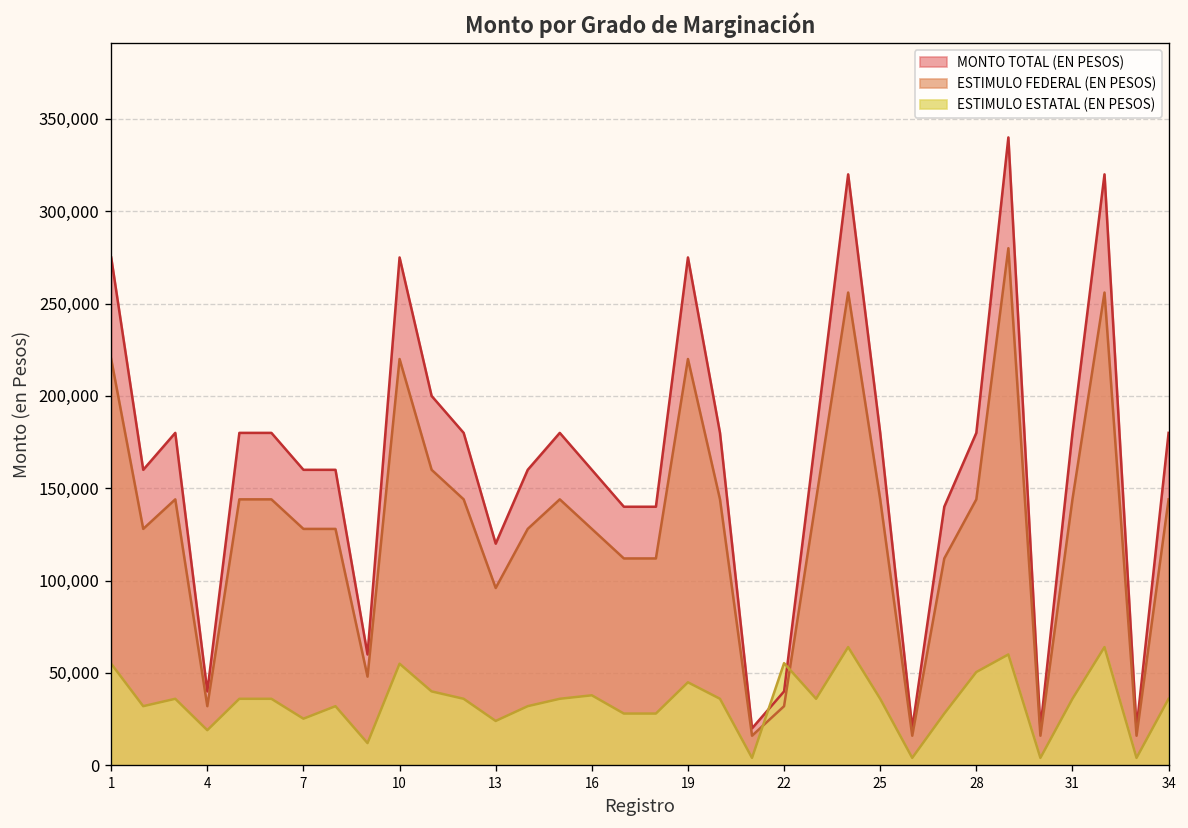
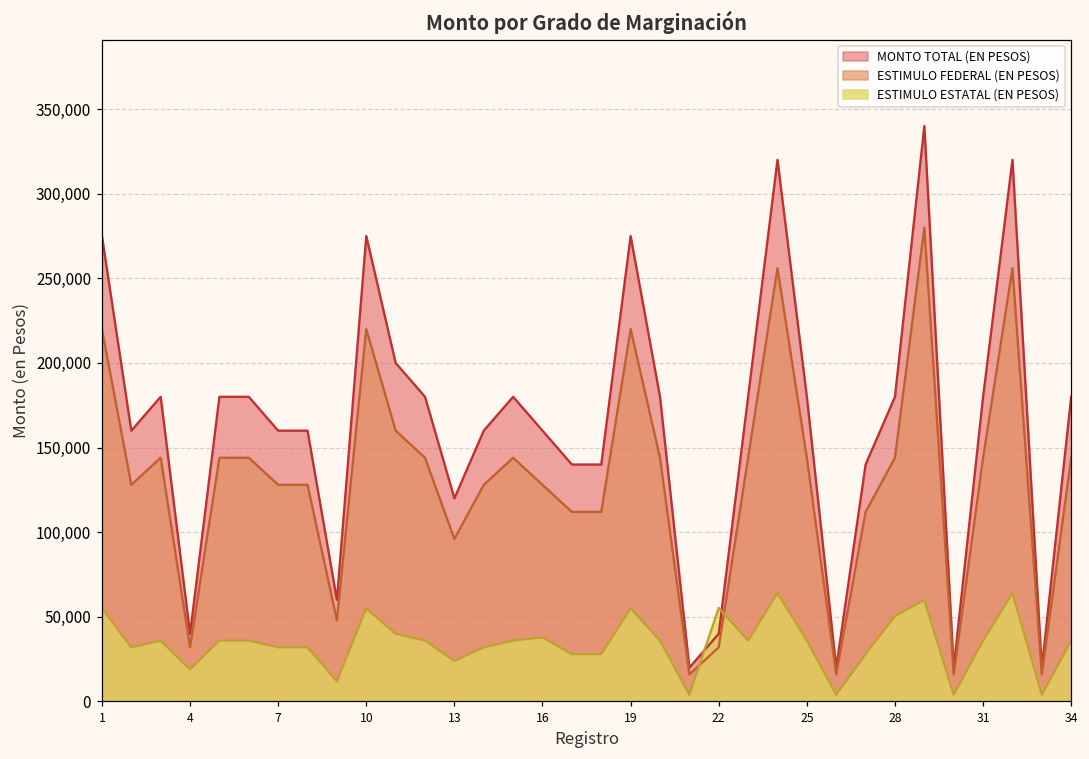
ESTIMULO ESTATAL (EN PESOS), 7: 25,000 -> 32,000
ESTIMULO ESTATAL (EN PESOS), 19: 45,000 -> 55,000
